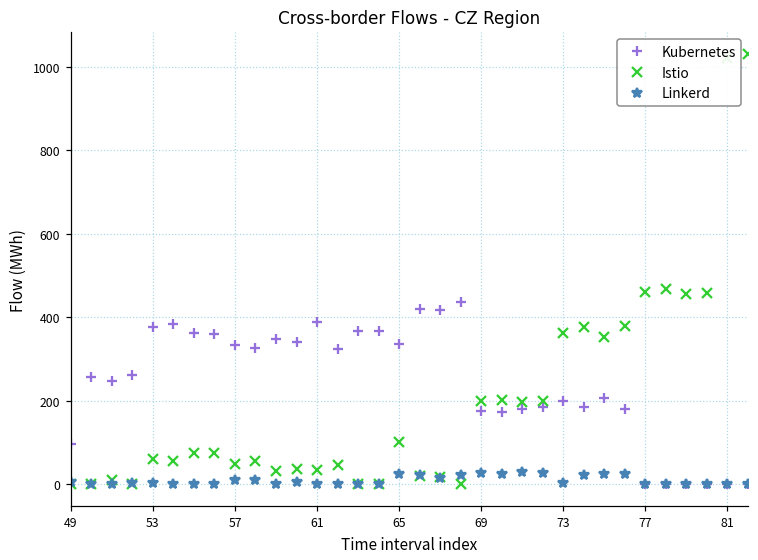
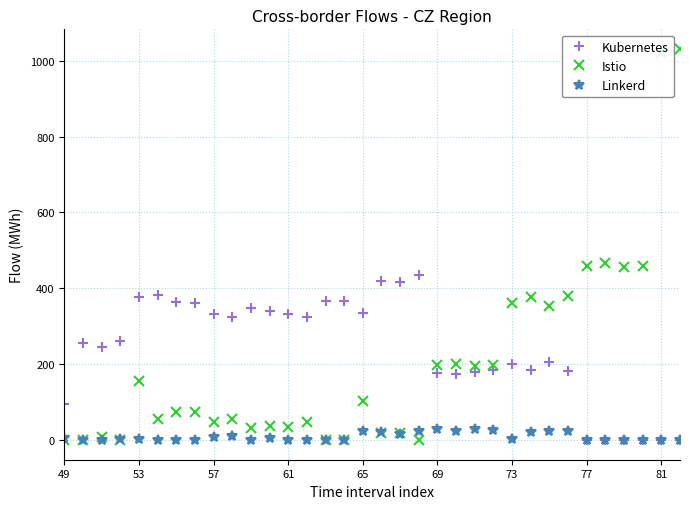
Istio, 53: 60 -> 160
Kubernetes, 61: 390 -> 330
